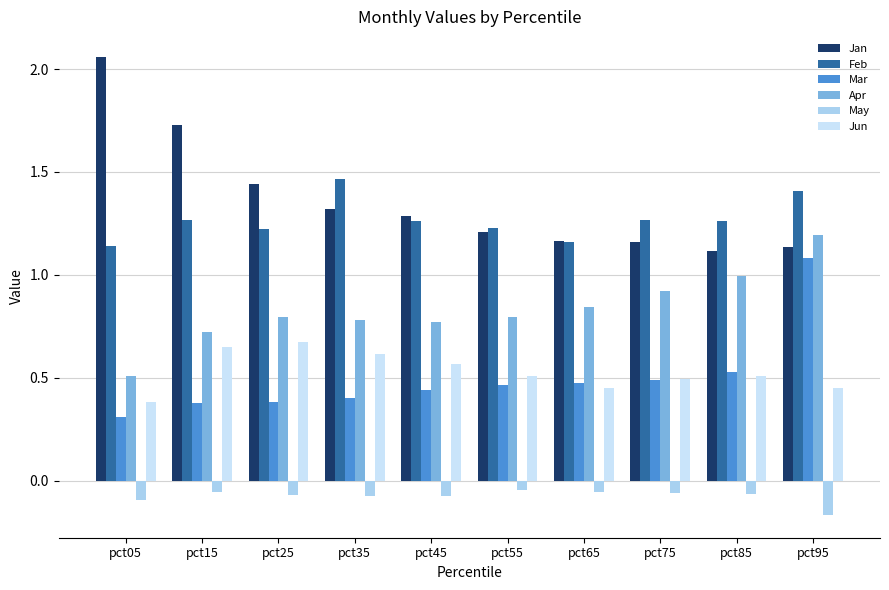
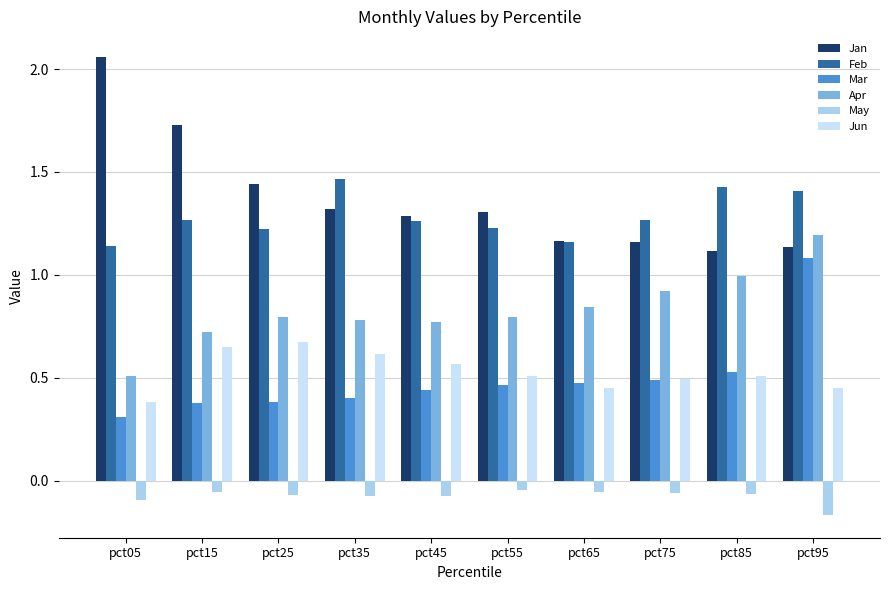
Jan, pct55: 1.21 -> 1.31
Feb, pct85: 1.26 -> 1.42
